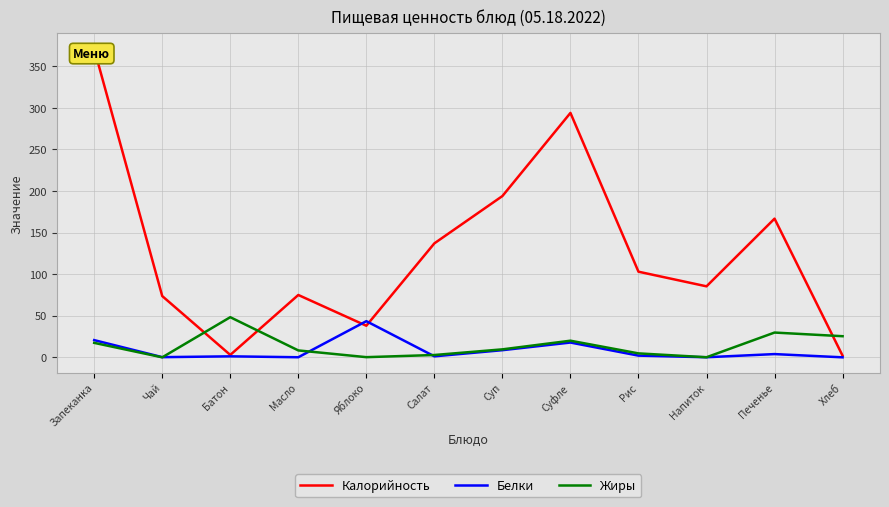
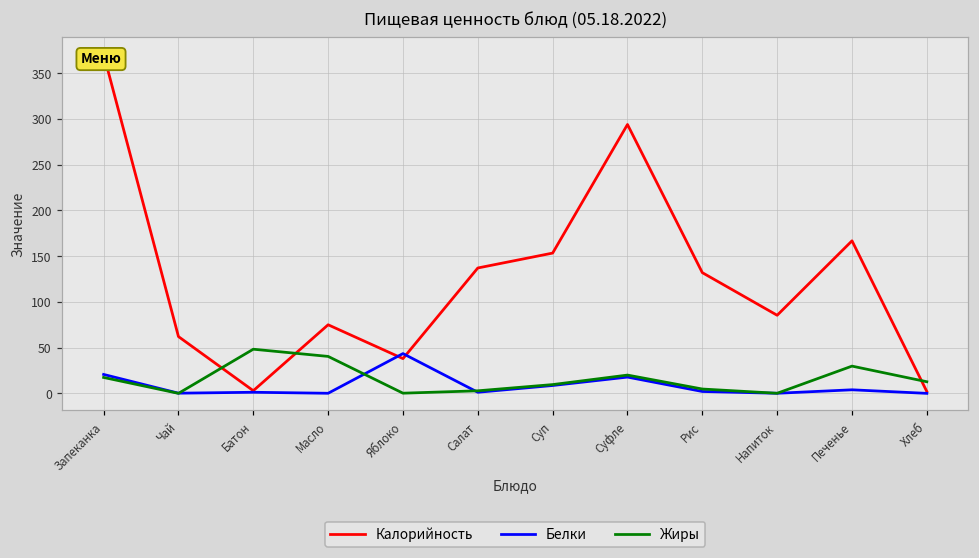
Калорийность, Чай: 70 -> 60
Жиры, Масло: 10 -> 40
Калорийность, Суп: 190 -> 150
Калорийность, Рис: 100 -> 130
Жиры, Хлеб: 30 -> 10
